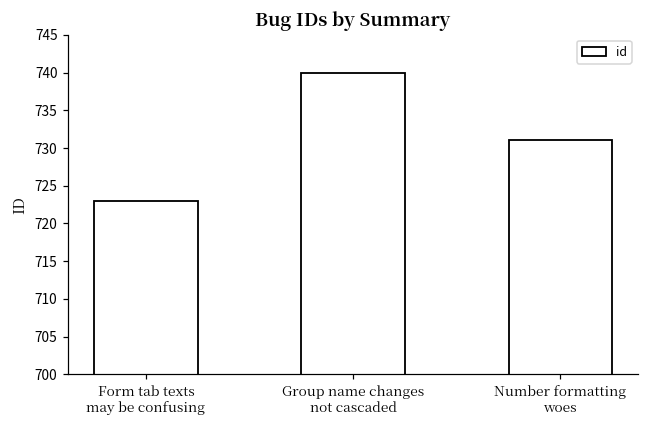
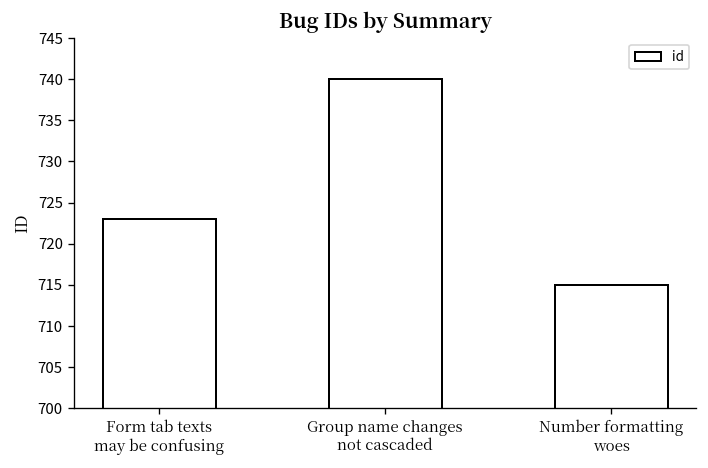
Number formatting woes: 731 -> 715
